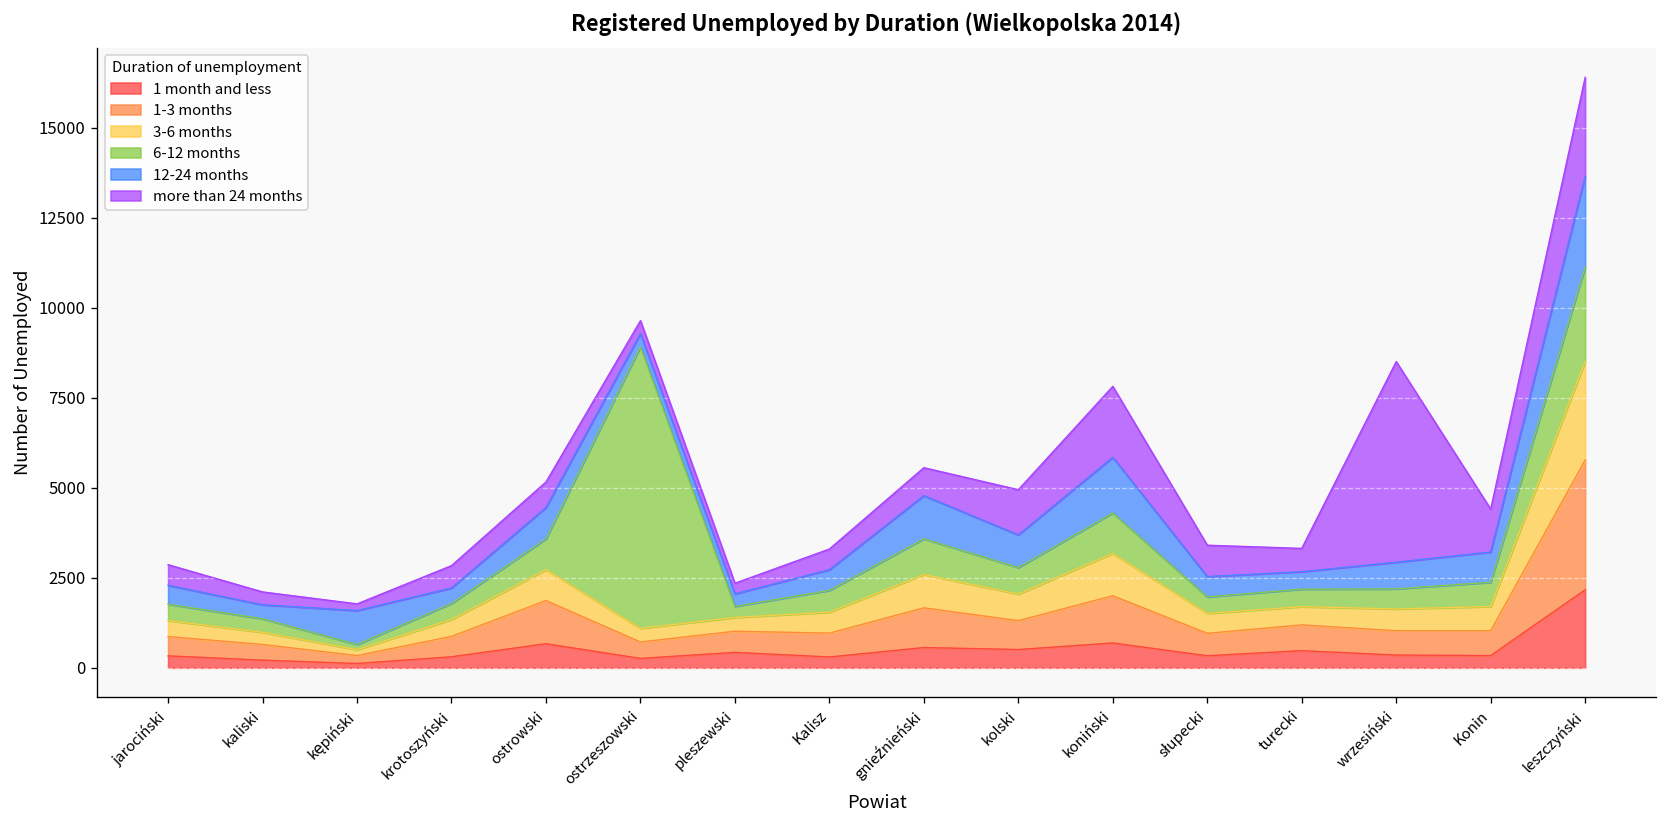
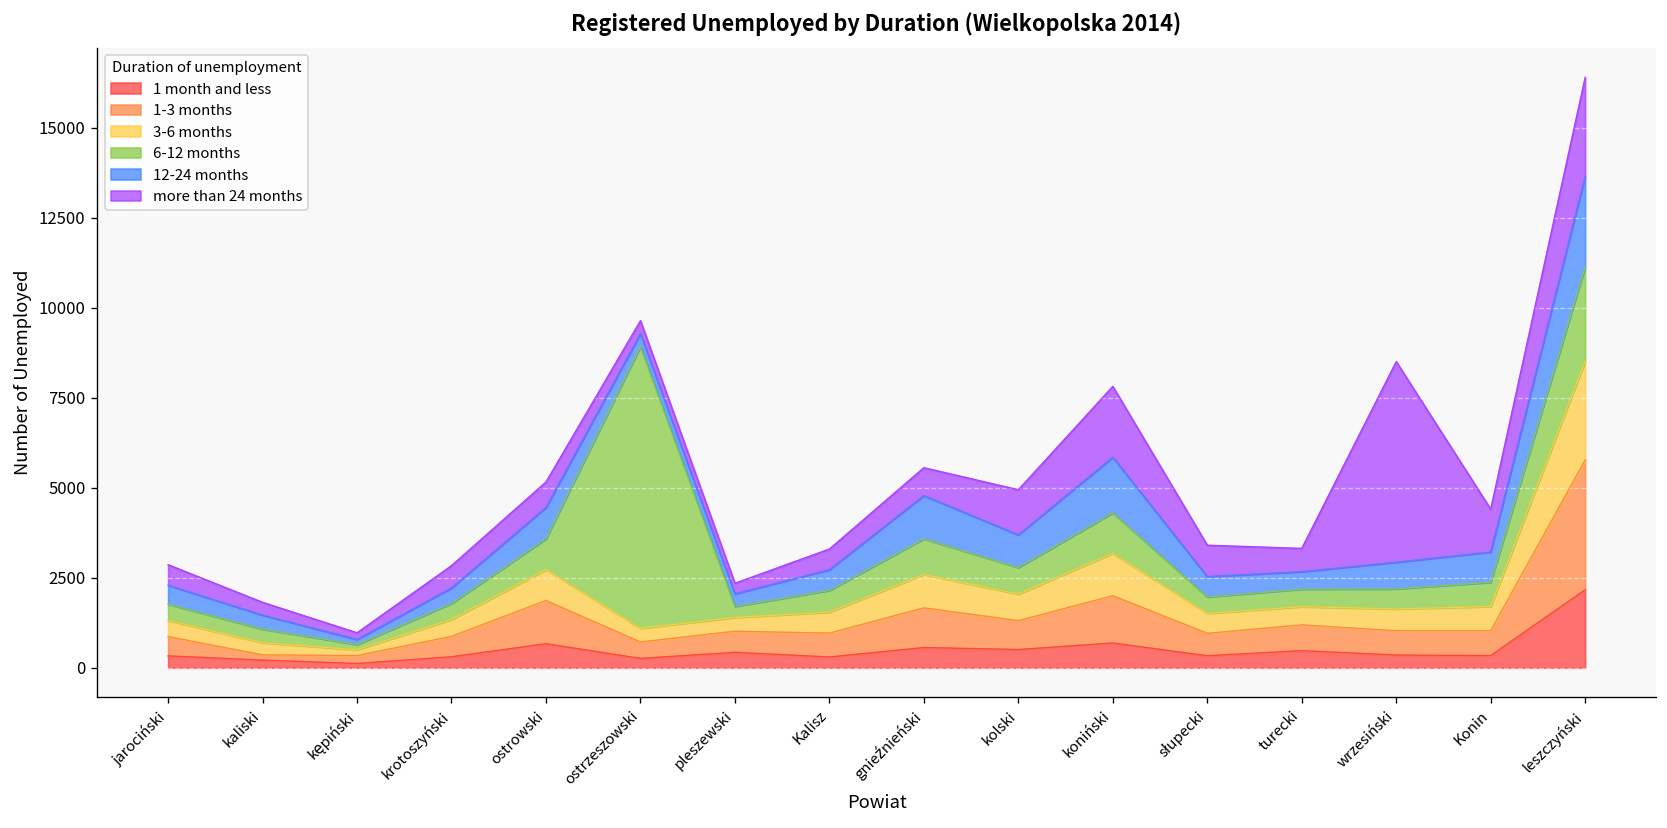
1-3 months, kaliski: 400 -> 100
12-24 months, kępiński: 900 -> 100
